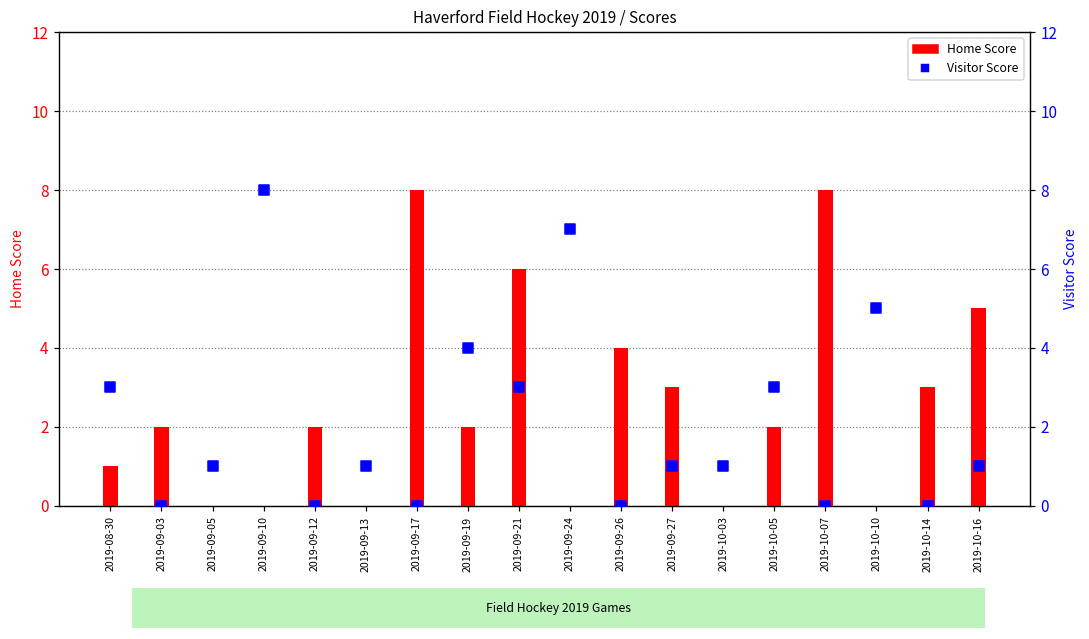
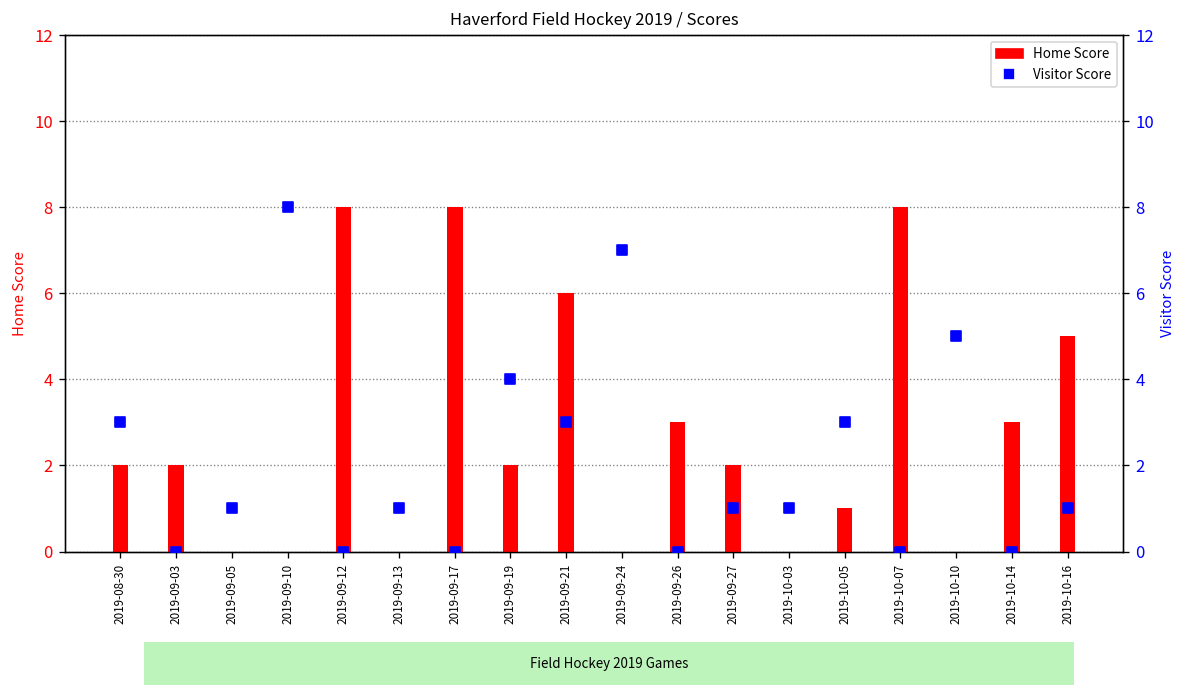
Home Score, 2019-08-30: 1 -> 2
Home Score, 2019-09-12: 2 -> 8
Home Score, 2019-09-26: 4 -> 3
Home Score, 2019-09-27: 3 -> 2
Home Score, 2019-10-05: 2 -> 1
